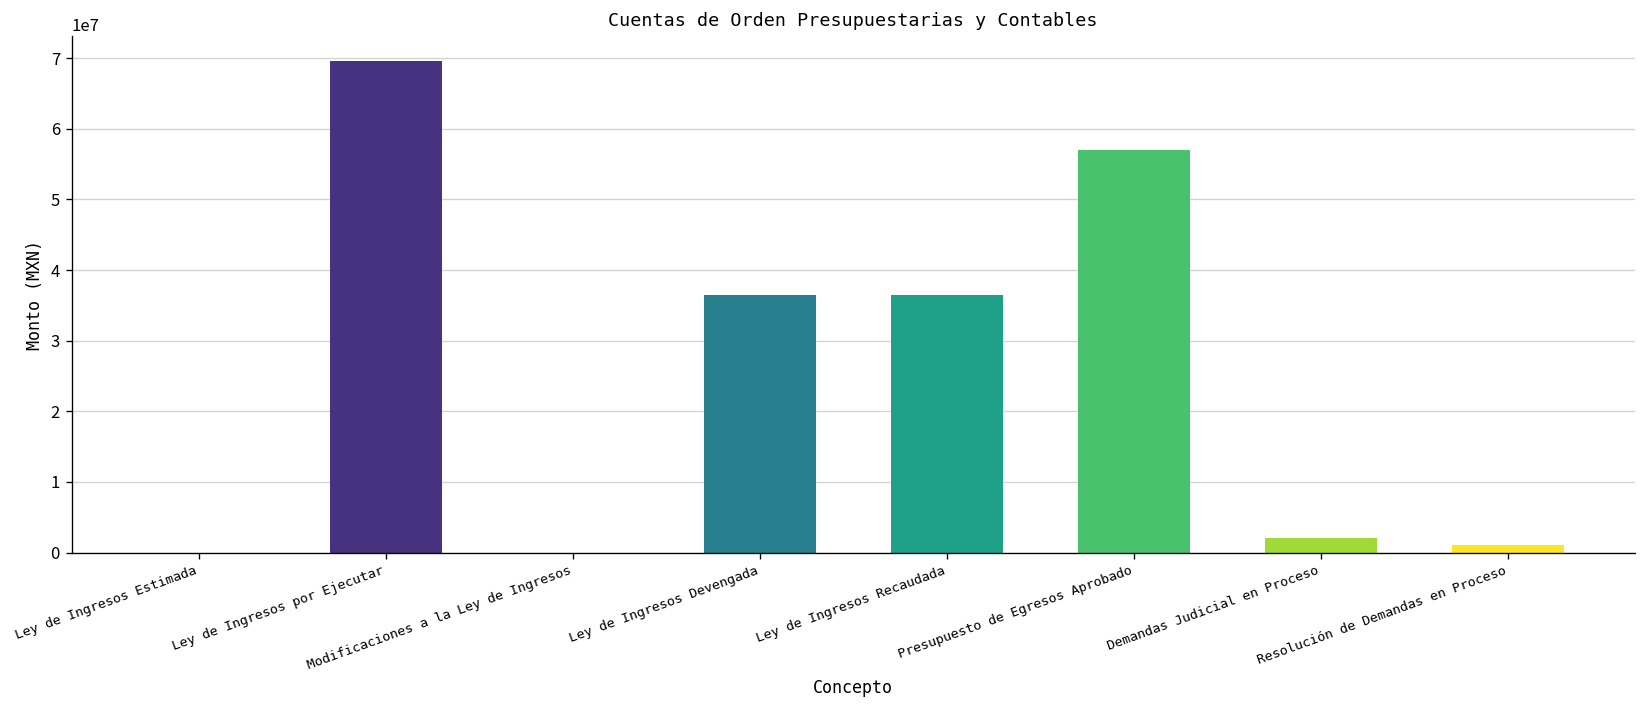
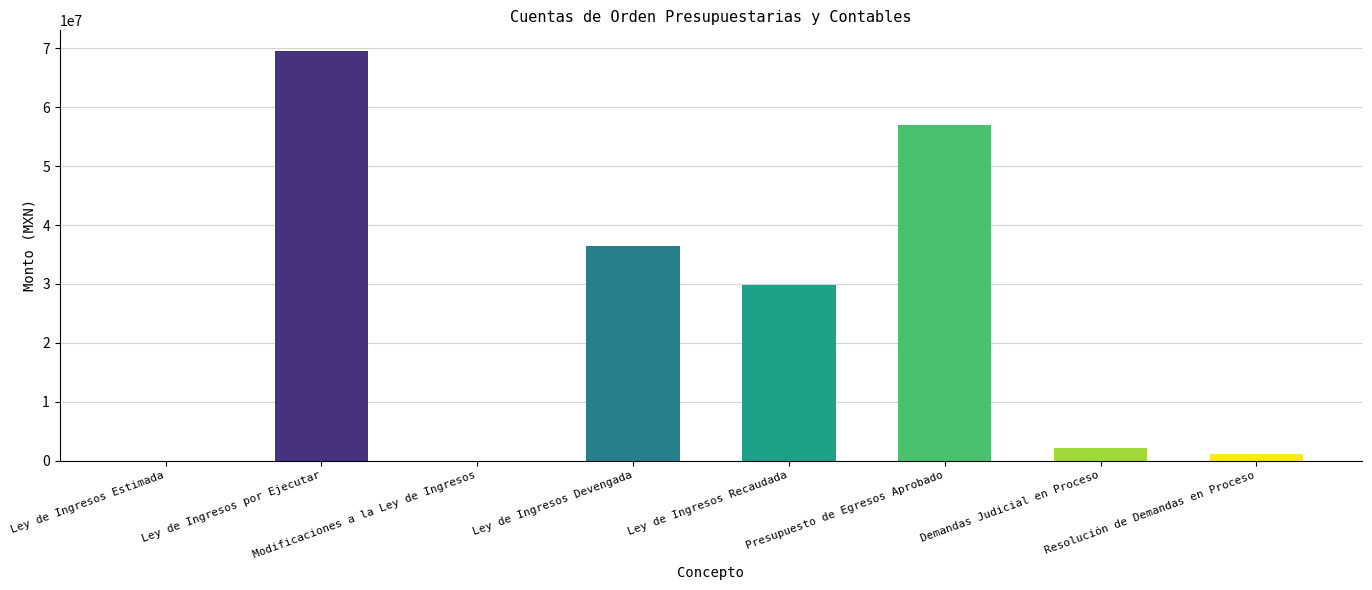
Ley de Ingresos Recaudada: 36000000 -> 30000000
